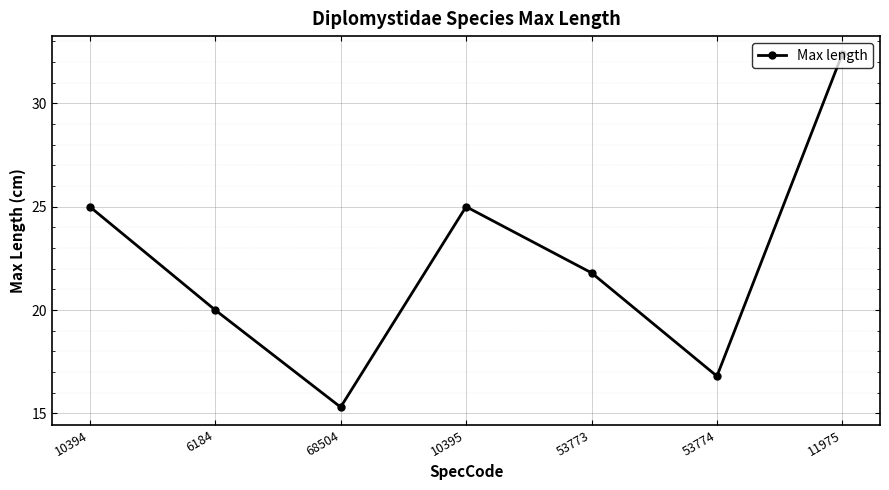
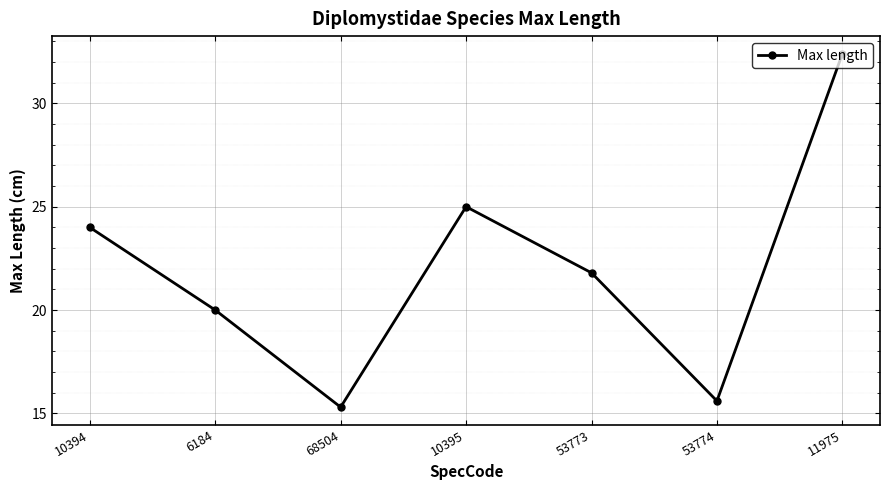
10394: 25 -> 24
53774: 16.8 -> 15.6
